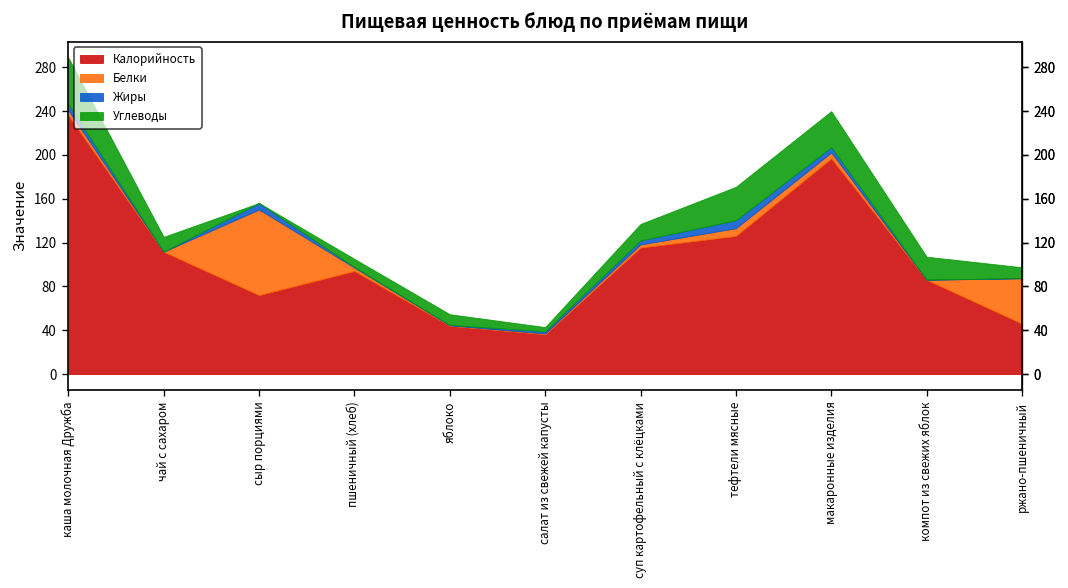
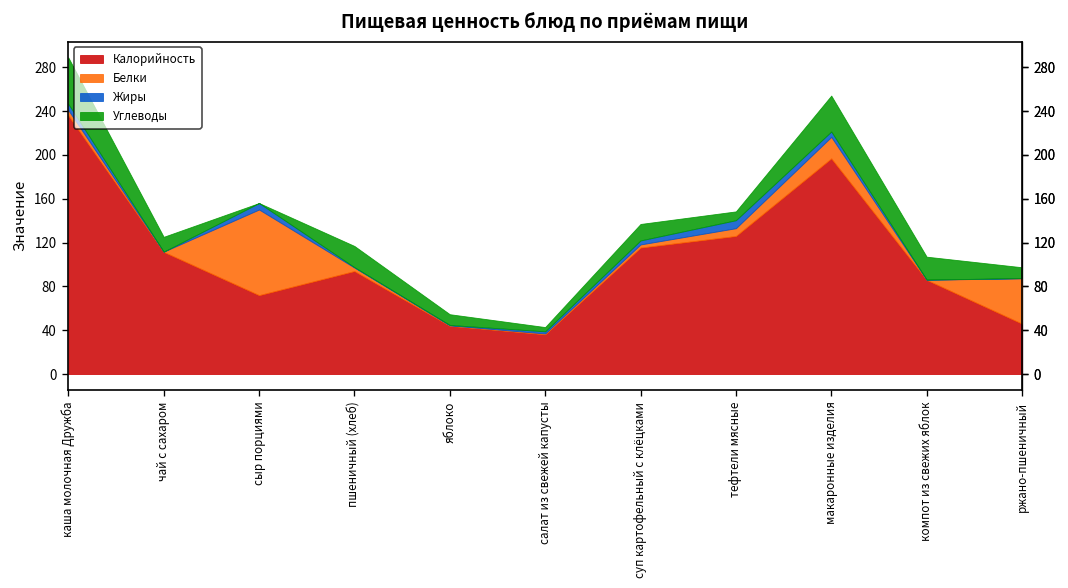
Углеводы, пшеничный (хлеб): 10 -> 20
Углеводы, тефтели мясные: 30 -> 10
Белки, макаронные изделия: 10 -> 20
